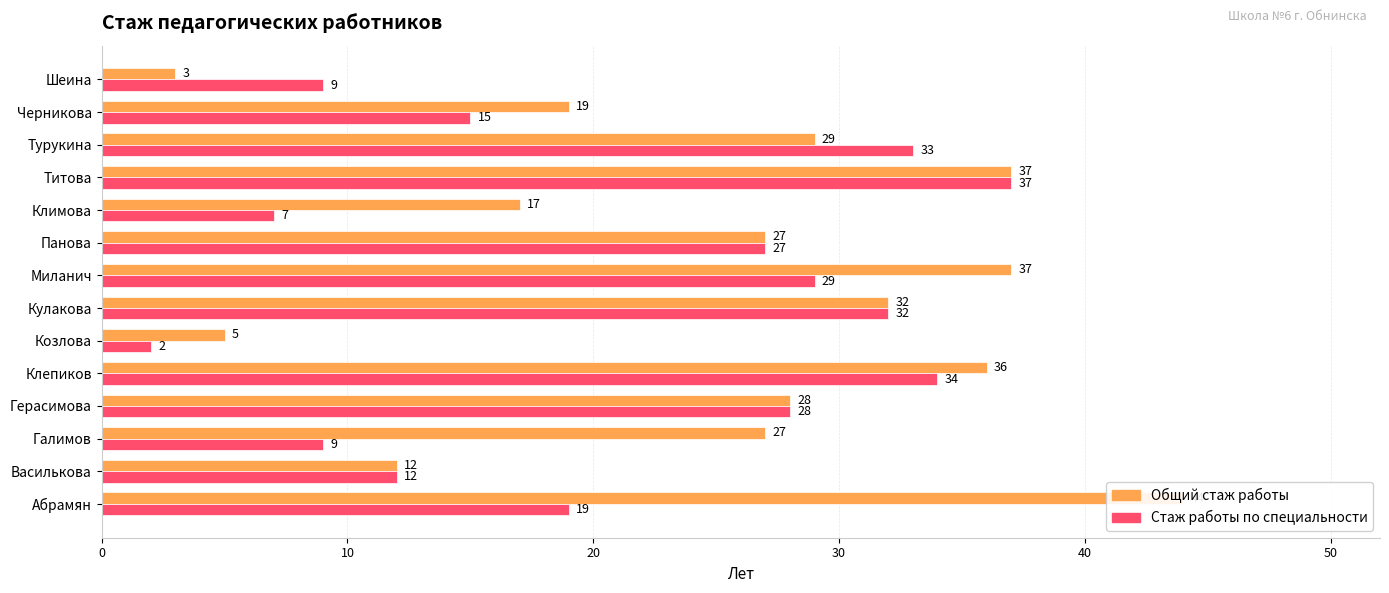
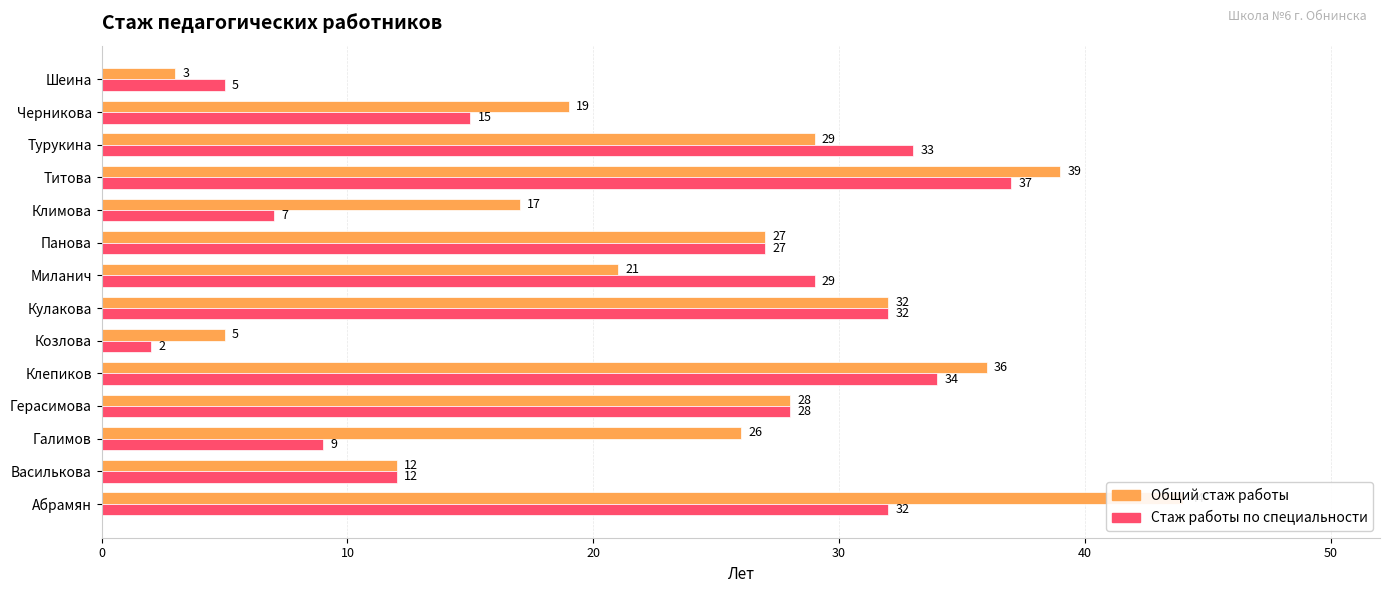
Стаж работы по специальности, Шеина: 9 -> 5
Общий стаж работы, Титова: 37 -> 39
Общий стаж работы, Миланич: 37 -> 21
Общий стаж работы, Галимов: 27 -> 26
Стаж работы по специальности, Абрамян: 19 -> 32
